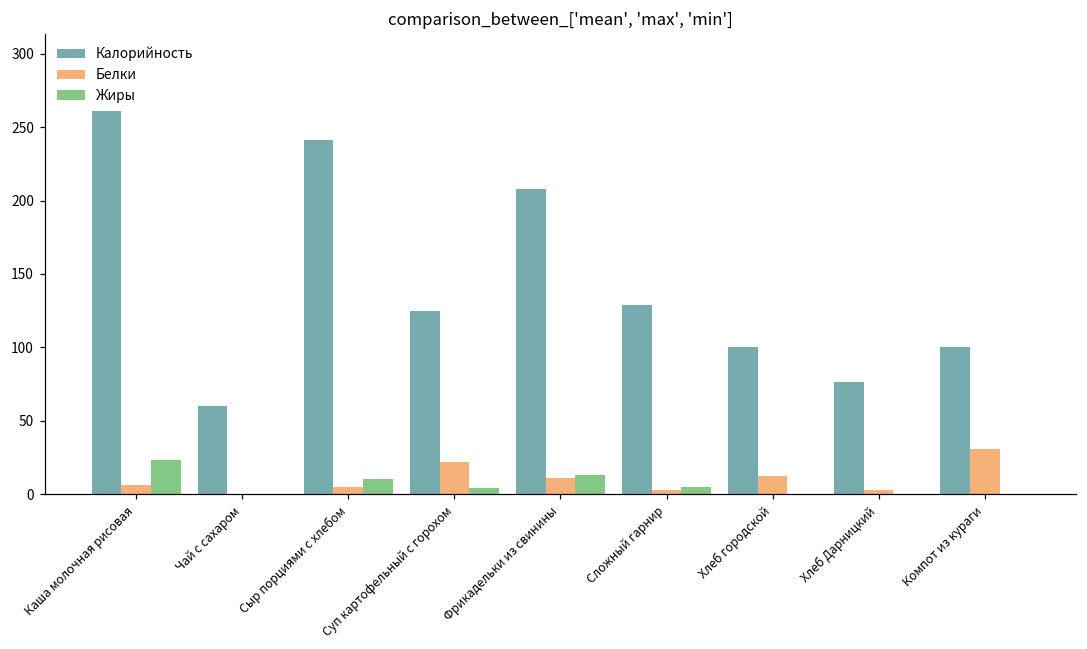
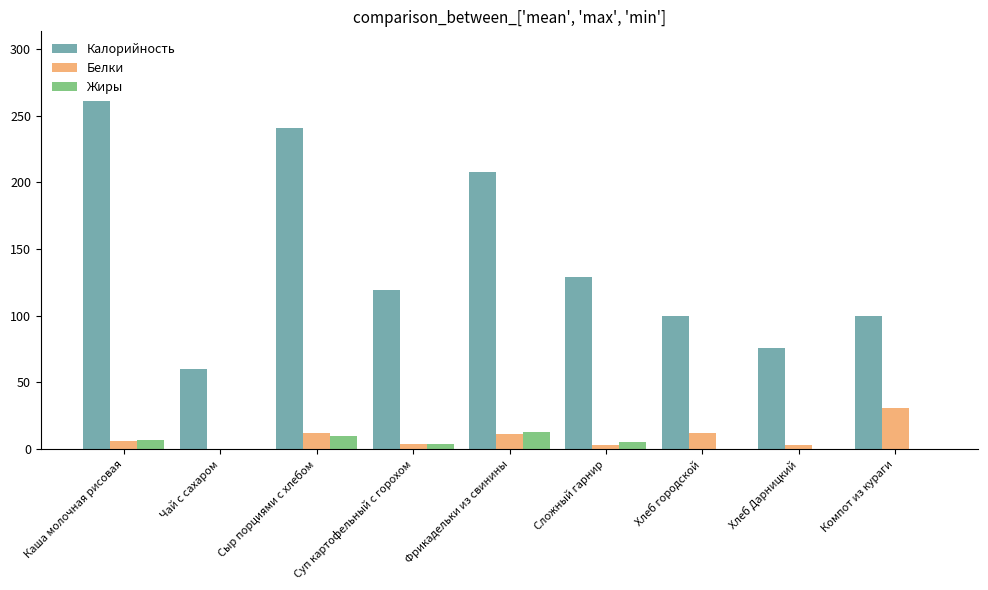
Жиры, Каша молочная рисовая: 23 -> 7
Белки, Сыр порциями с хлебом: 5 -> 12
Калорийность, Суп картофельный с горохом: 125 -> 119
Белки, Суп картофельный с горохом: 22 -> 4
